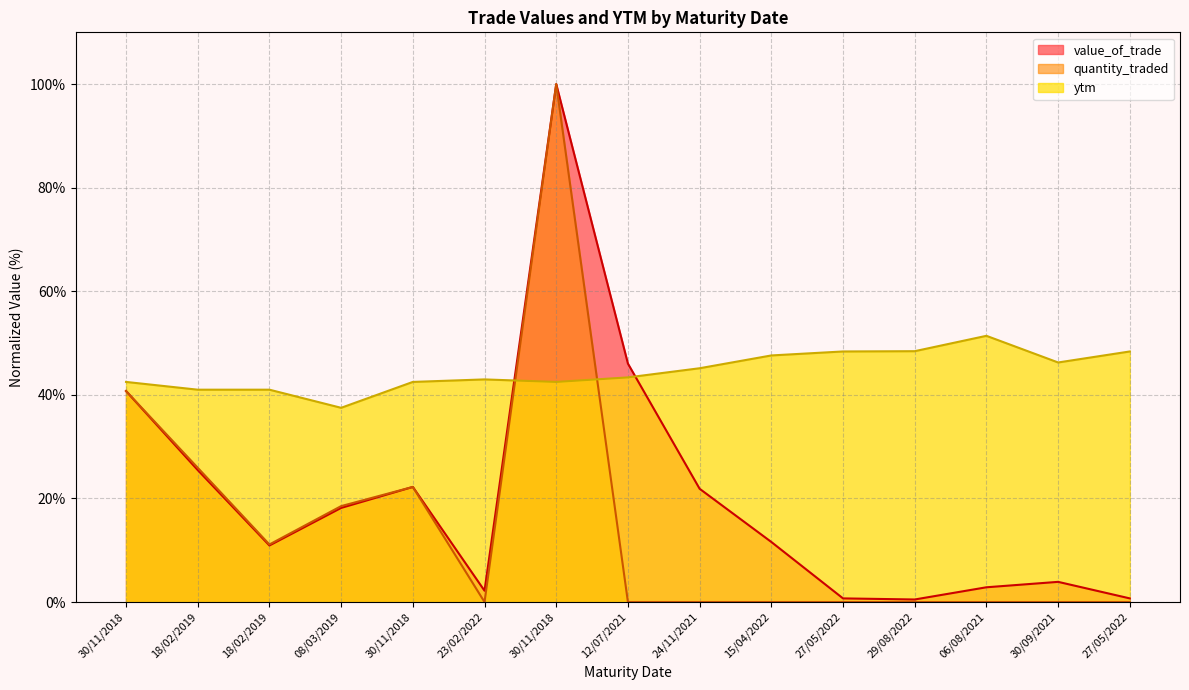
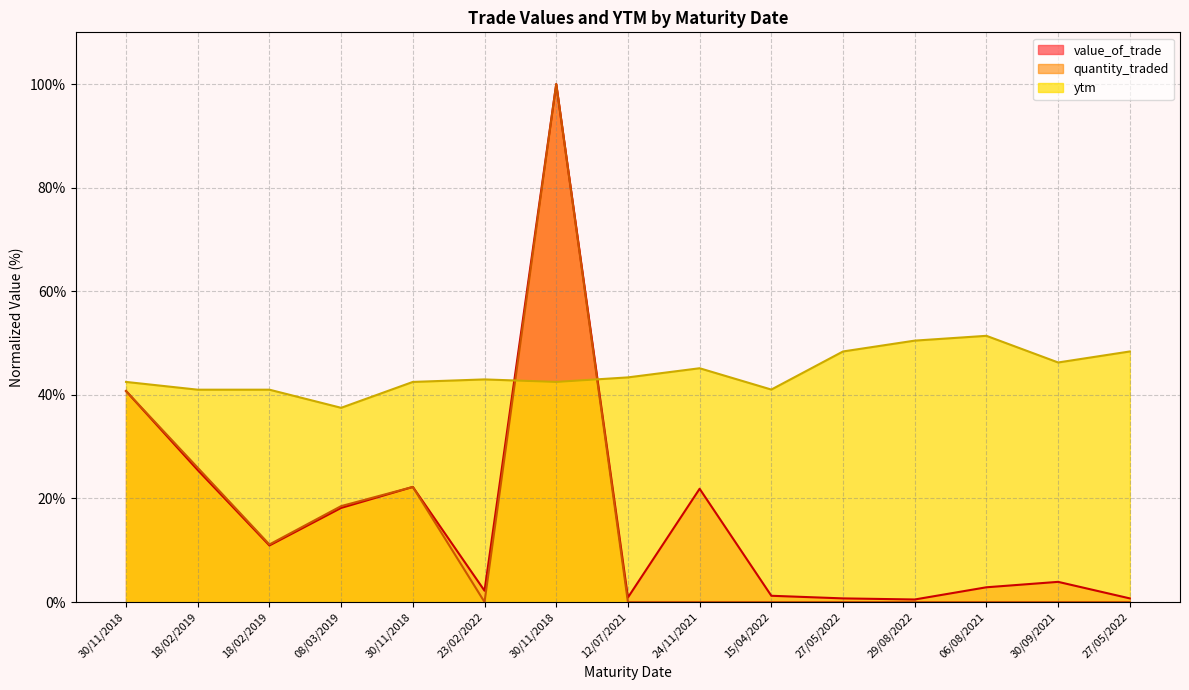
value_of_trade, 12/07/2021: 46% -> 1%
value_of_trade, 15/04/2022: 12% -> 1%
ytm, 15/04/2022: 48% -> 41%
ytm, 29/08/2022: 48% -> 50%
